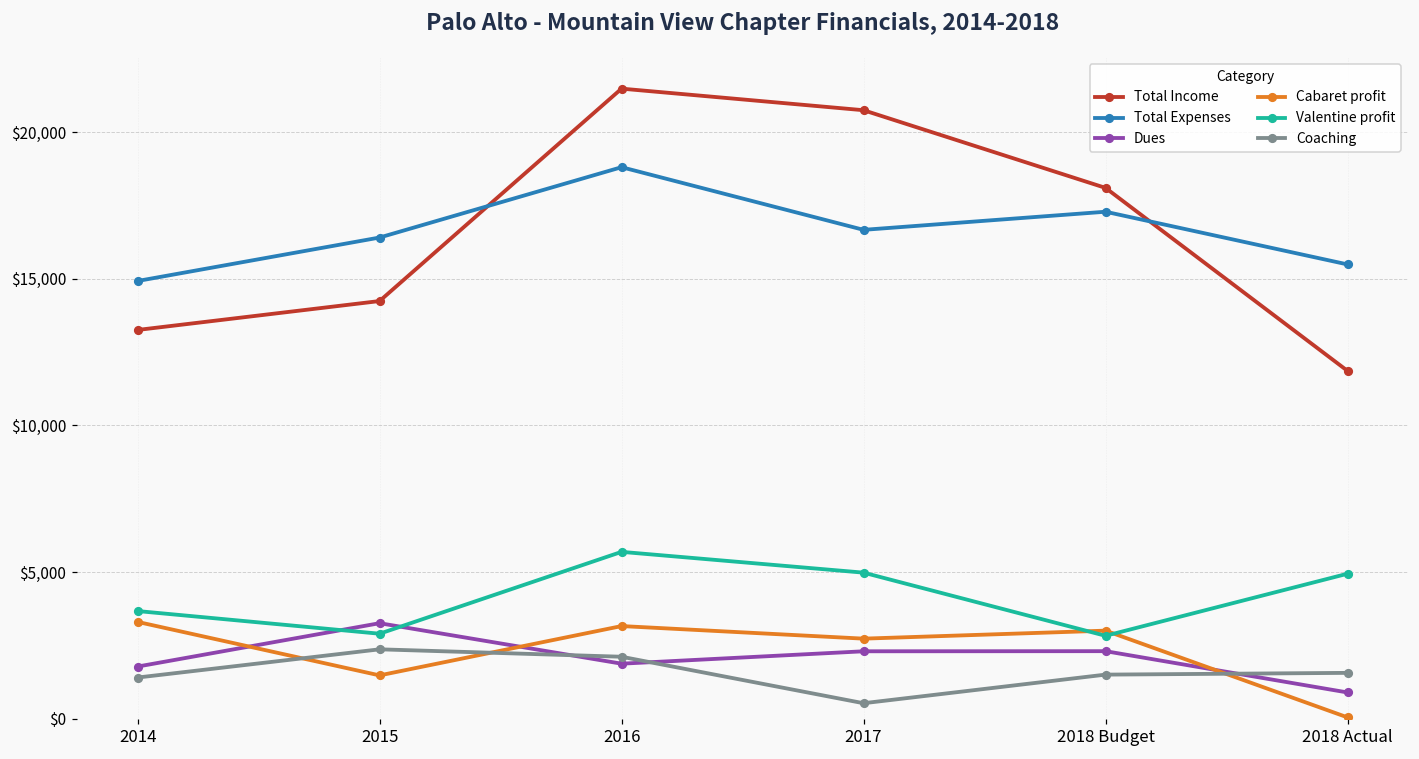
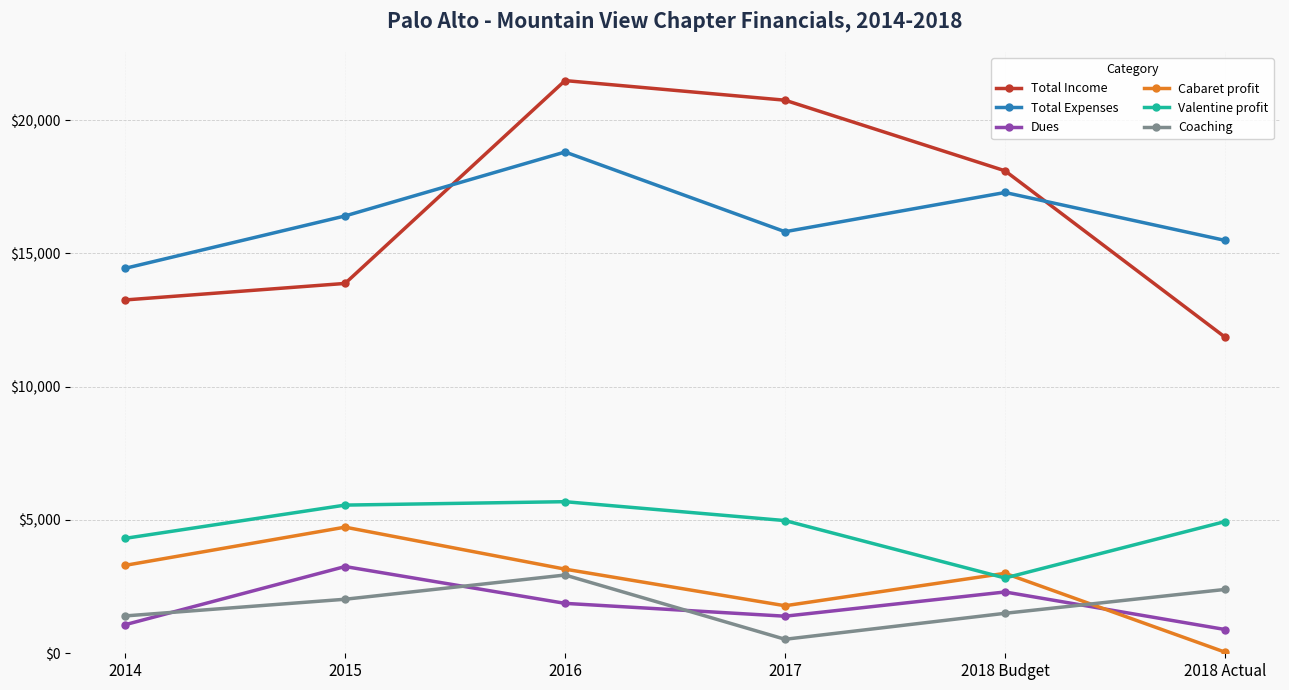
Total Expenses, 2014: $14,900 -> $14,400
Dues, 2014: $1,800 -> $1,100
Valentine profit, 2014: $3,700 -> $4,300
Total Income, 2015: $14,200 -> $13,900
Cabaret profit, 2015: $1,500 -> $4,700
Valentine profit, 2015: $2,900 -> $5,600
Coaching, 2015: $2,400 -> $2,000
Coaching, 2016: $2,100 -> $2,900
Total Expenses, 2017: $16,700 -> $15,800
Dues, 2017: $2,300 -> $1,400
Cabaret profit, 2017: $2,700 -> $1,800
Coaching, 2018 Actual: $1,600 -> $2,400
